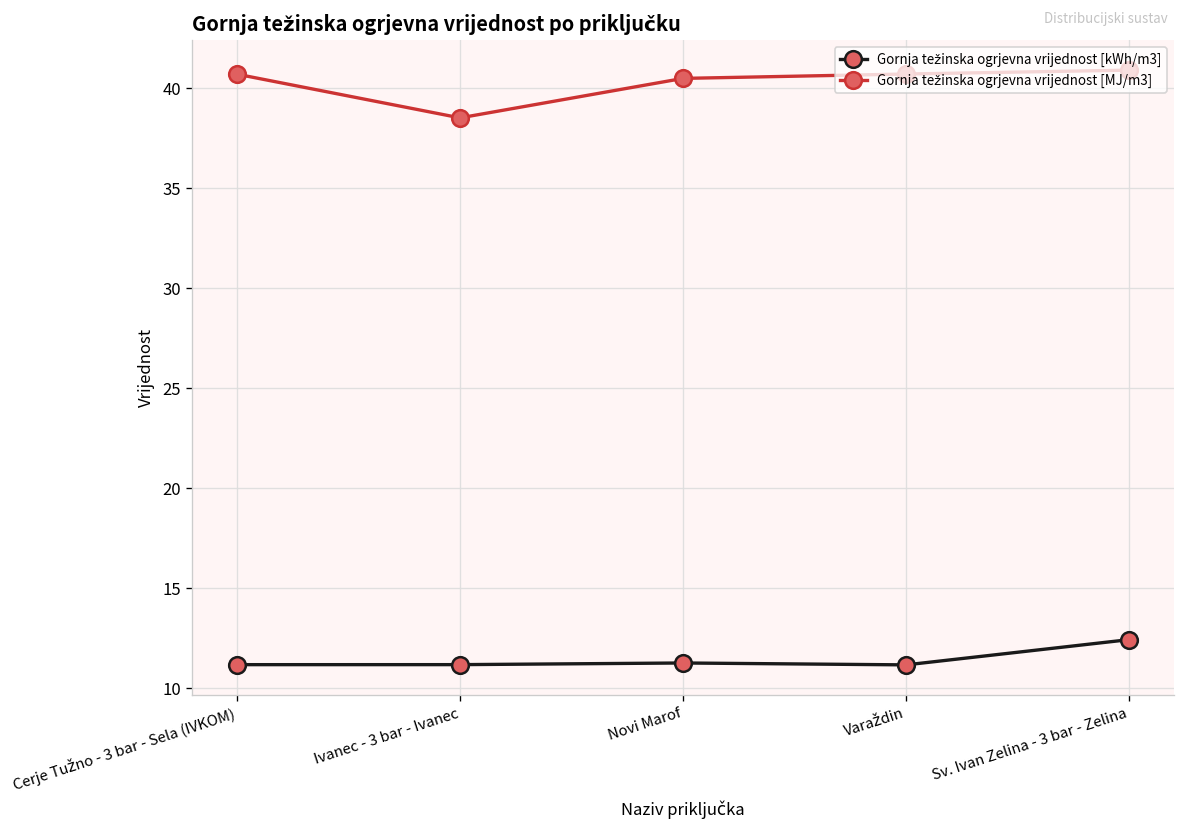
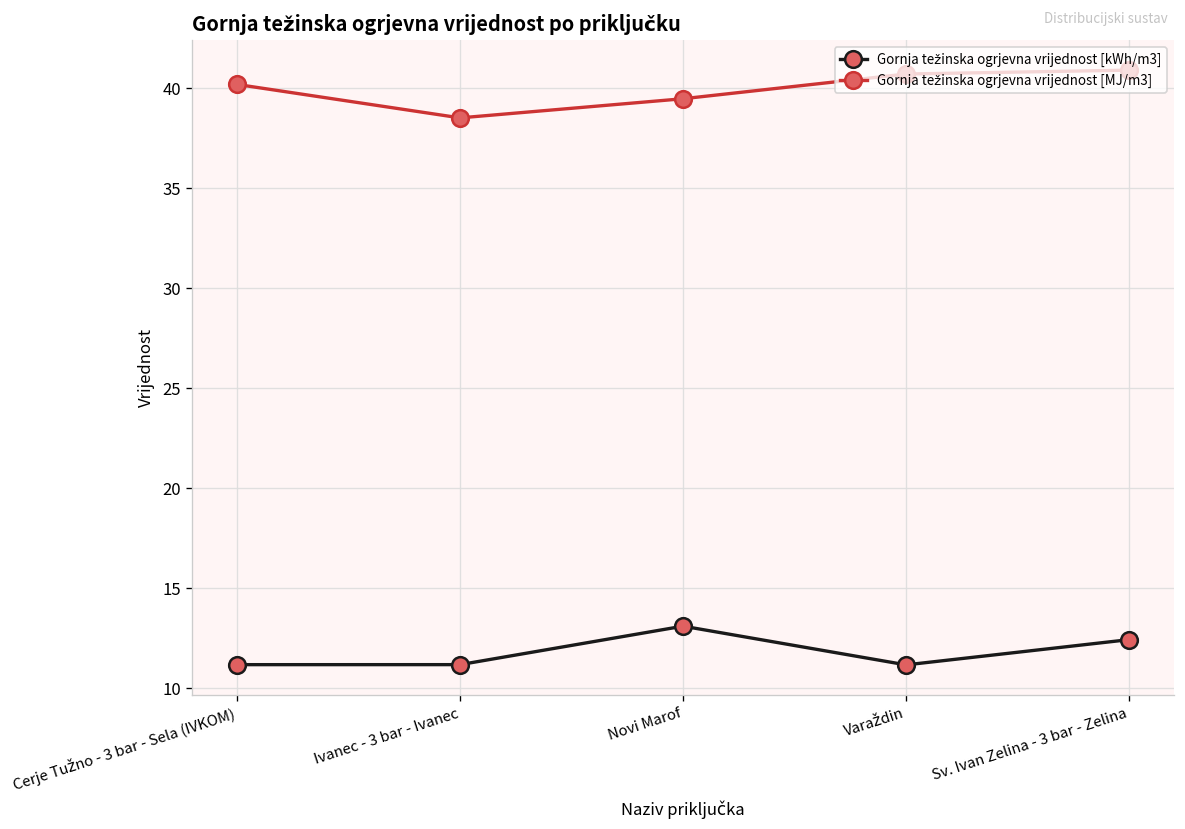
Gornja težinska ogrjevna vrijednost [MJ/m3], Cerje Tužno - 3 bar - Sela (IVKOM): 40.7 -> 40.2
Gornja težinska ogrjevna vrijednost [kWh/m3], Novi Marof: 11.2 -> 13.1
Gornja težinska ogrjevna vrijednost [MJ/m3], Novi Marof: 40.5 -> 39.5
